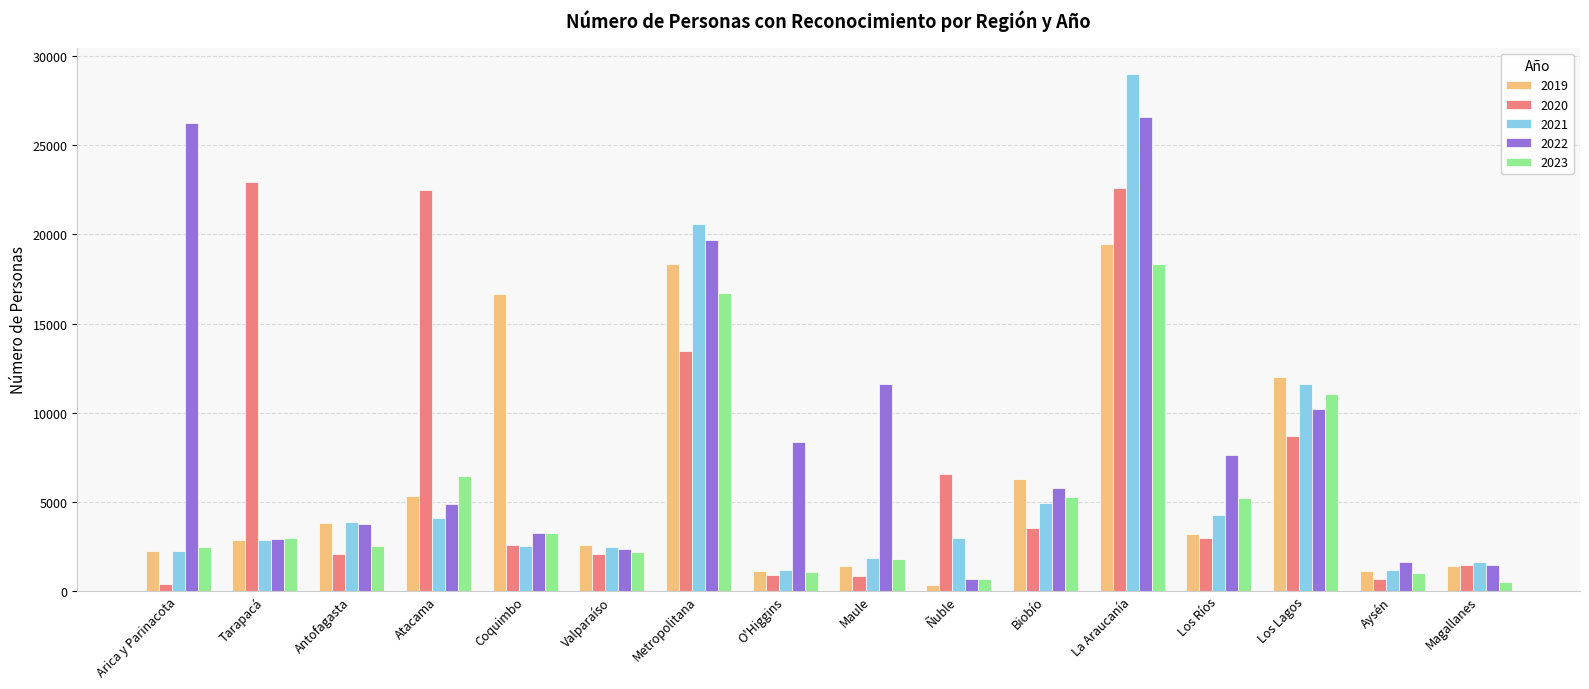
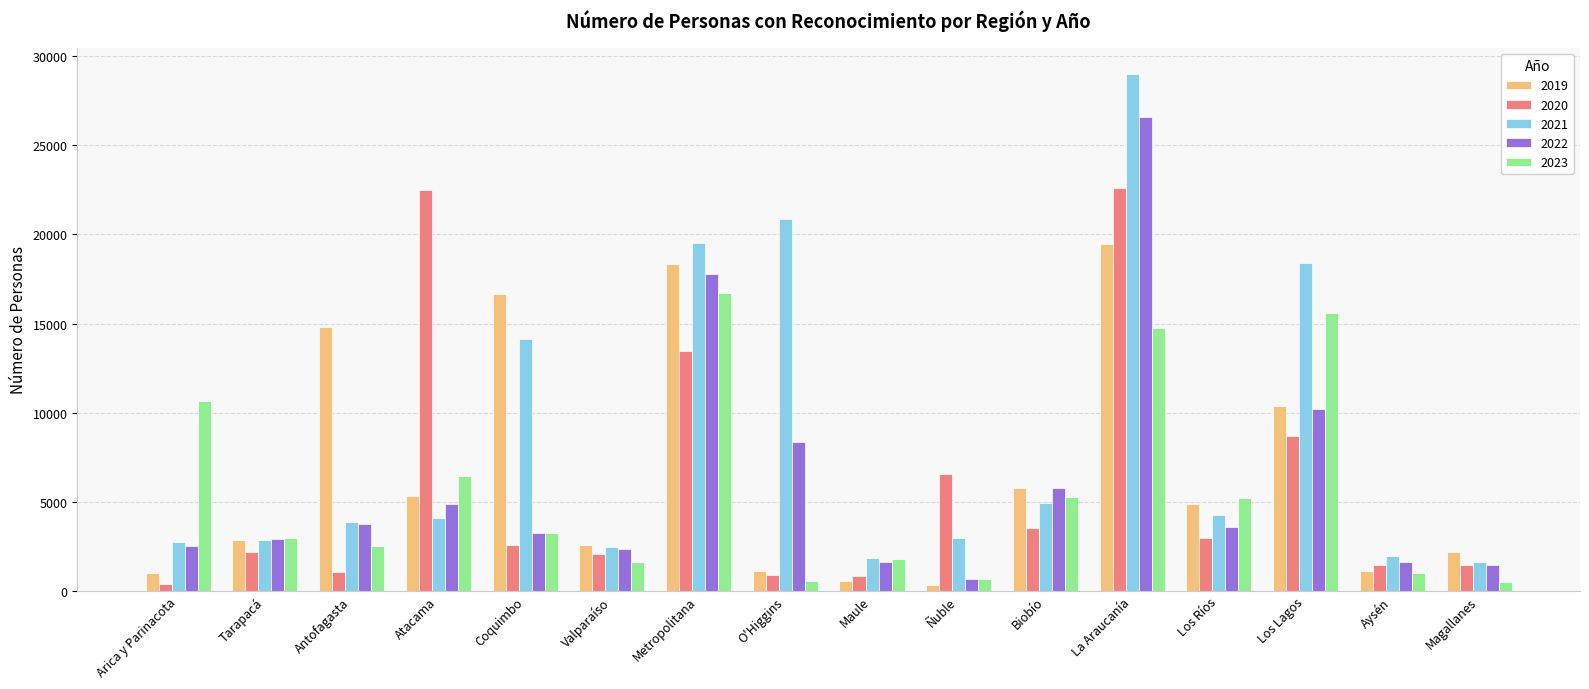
2019, Arica y Parinacota: 2200 -> 1000
2021, Arica y Parinacota: 2200 -> 2700
2022, Arica y Parinacota: 26300 -> 2500
2023, Arica y Parinacota: 2500 -> 10700
2020, Tarapacá: 22900 -> 2200
2019, Antofagasta: 3800 -> 14800
2020, Antofagasta: 2100 -> 1100
2021, Coquimbo: 2500 -> 14100
2023, Valparaíso: 2200 -> 1600
2021, Metropolitana: 20600 -> 19500
2022, Metropolitana: 19700 -> 17800
2021, O'Higgins: 1200 -> 20900
2023, O'Higgins: 1000 -> 500
2019, Maule: 1400 -> 500
2022, Maule: 11600 -> 1600
2019, Biobío: 6300 -> 5800
2023, La Araucanía: 18300 -> 14800
2019, Los Ríos: 3200 -> 4900
2022, Los Ríos: 7600 -> 3600
2019, Los Lagos: 12000 -> 10400
2021, Los Lagos: 11600 -> 18400
2023, Los Lagos: 11000 -> 15600
2020, Aysén: 600 -> 1400
2021, Aysén: 1100 -> 2000
2019, Magallanes: 1400 -> 2200
